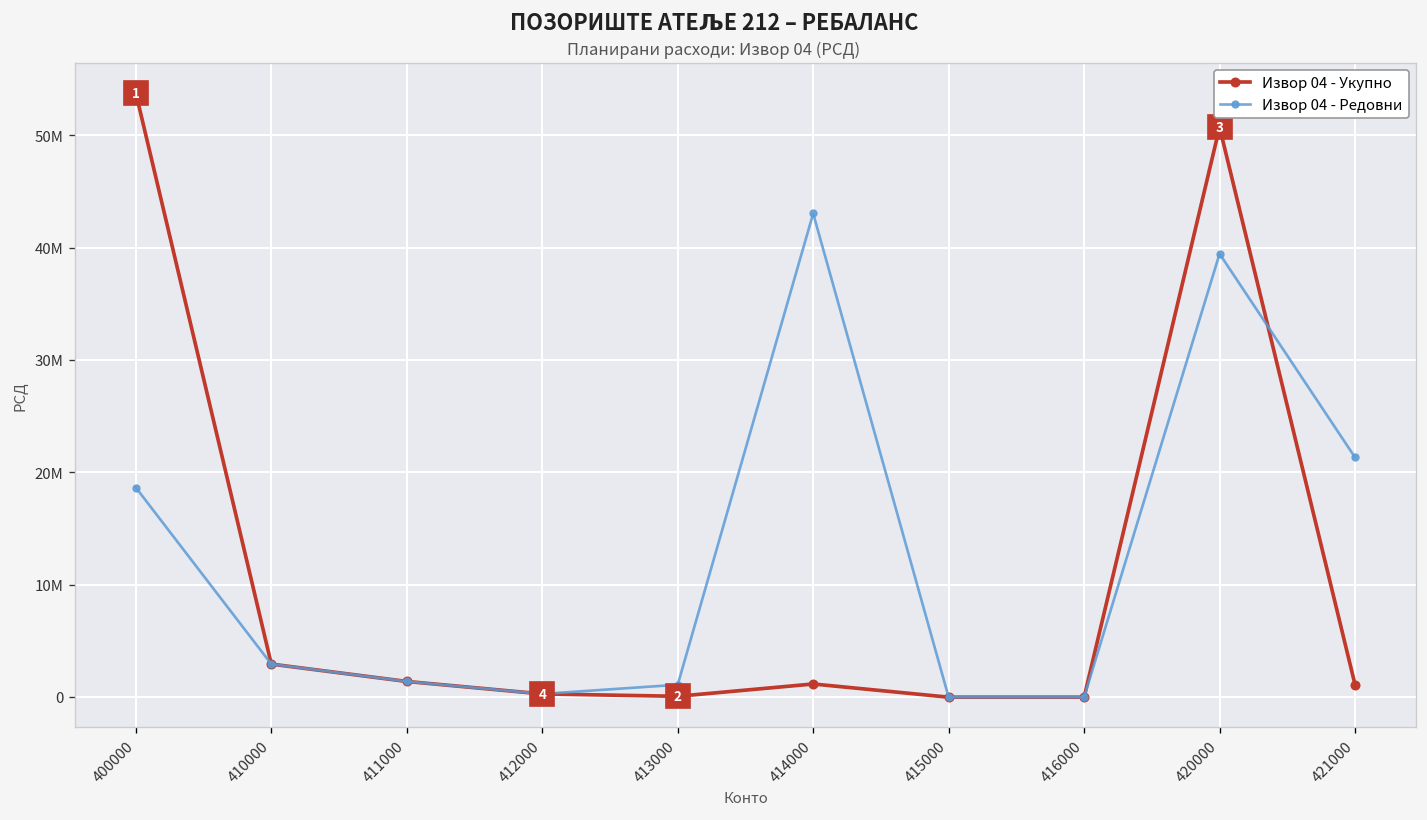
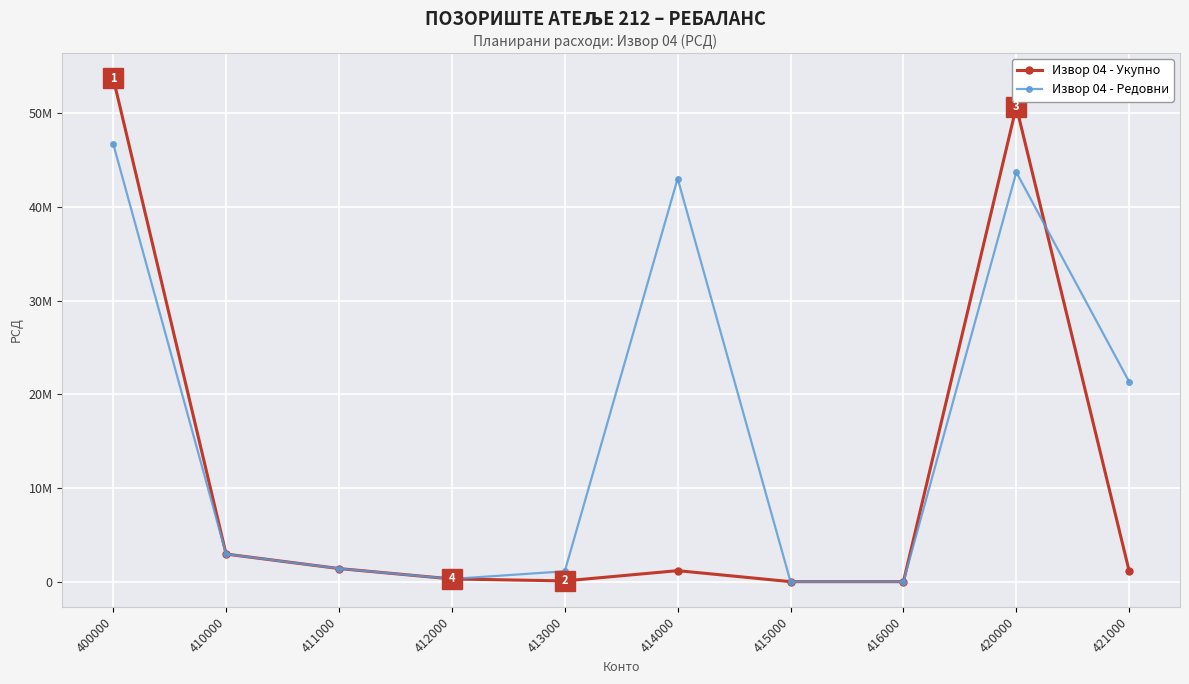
Извор 04 - Редовни, 400000: 19000000 -> 47000000
Извор 04 - Редовни, 420000: 39000000 -> 44000000
